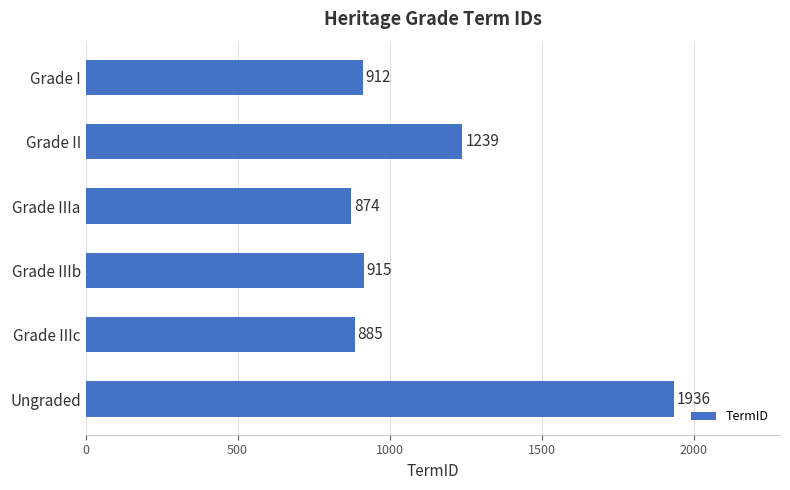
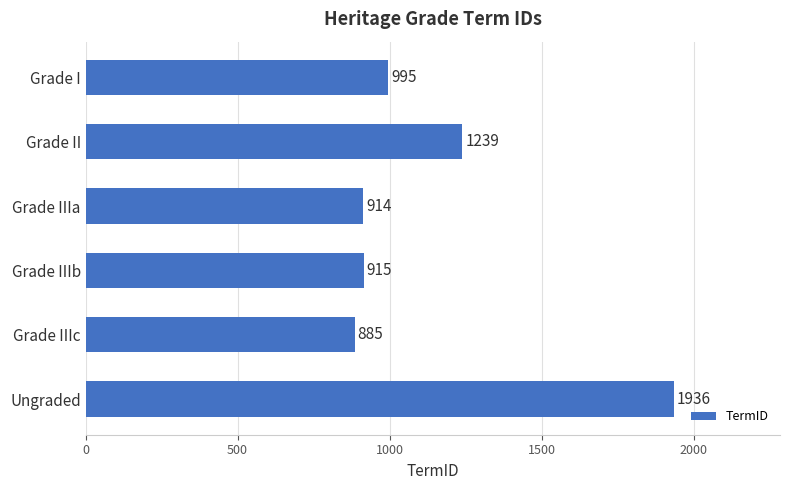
Grade I: 912 -> 995
Grade IIIa: 874 -> 914
